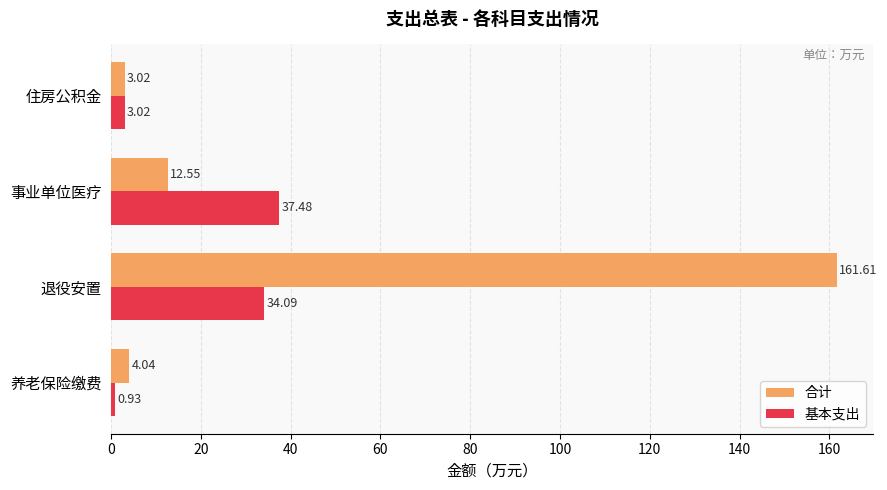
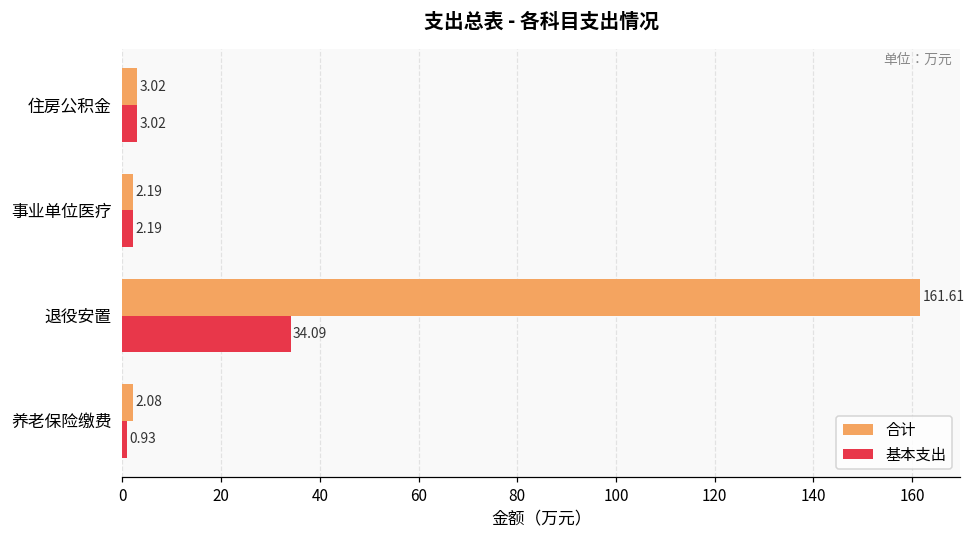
合计, 事业单位医疗: 12.55 -> 2.19
基本支出, 事业单位医疗: 37.48 -> 2.19
合计, 养老保险缴费: 4.04 -> 2.08
